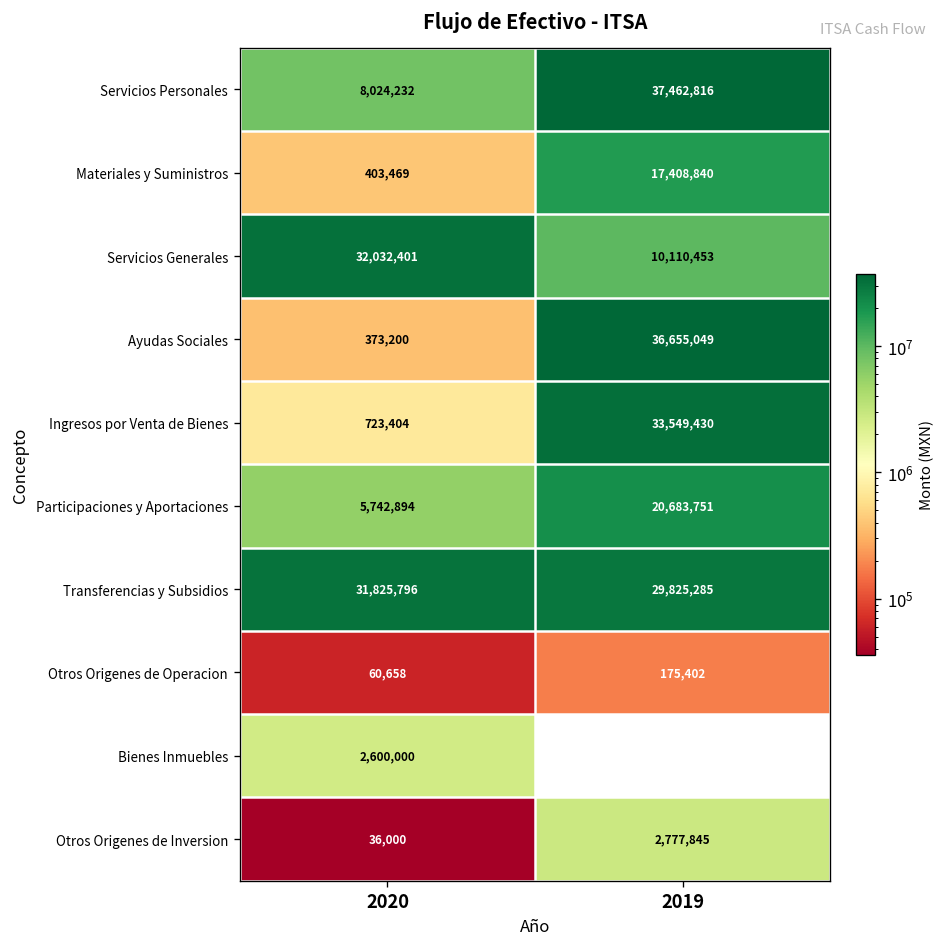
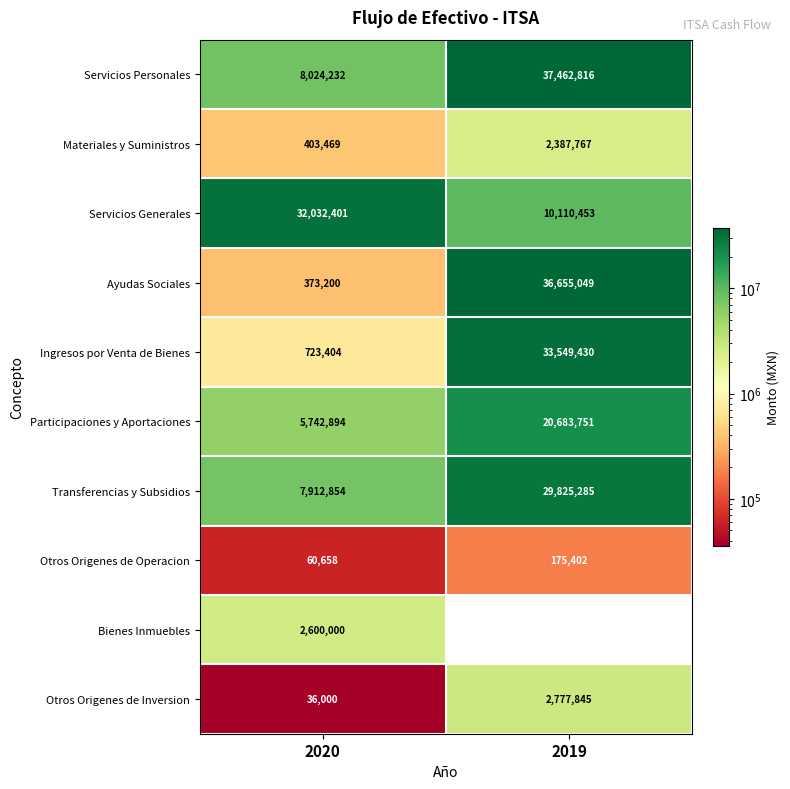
Materiales y Suministros, 2019: 17,408,840 -> 2,387,767
Transferencias y Subsidios, 2020: 31,825,796 -> 7,912,854
